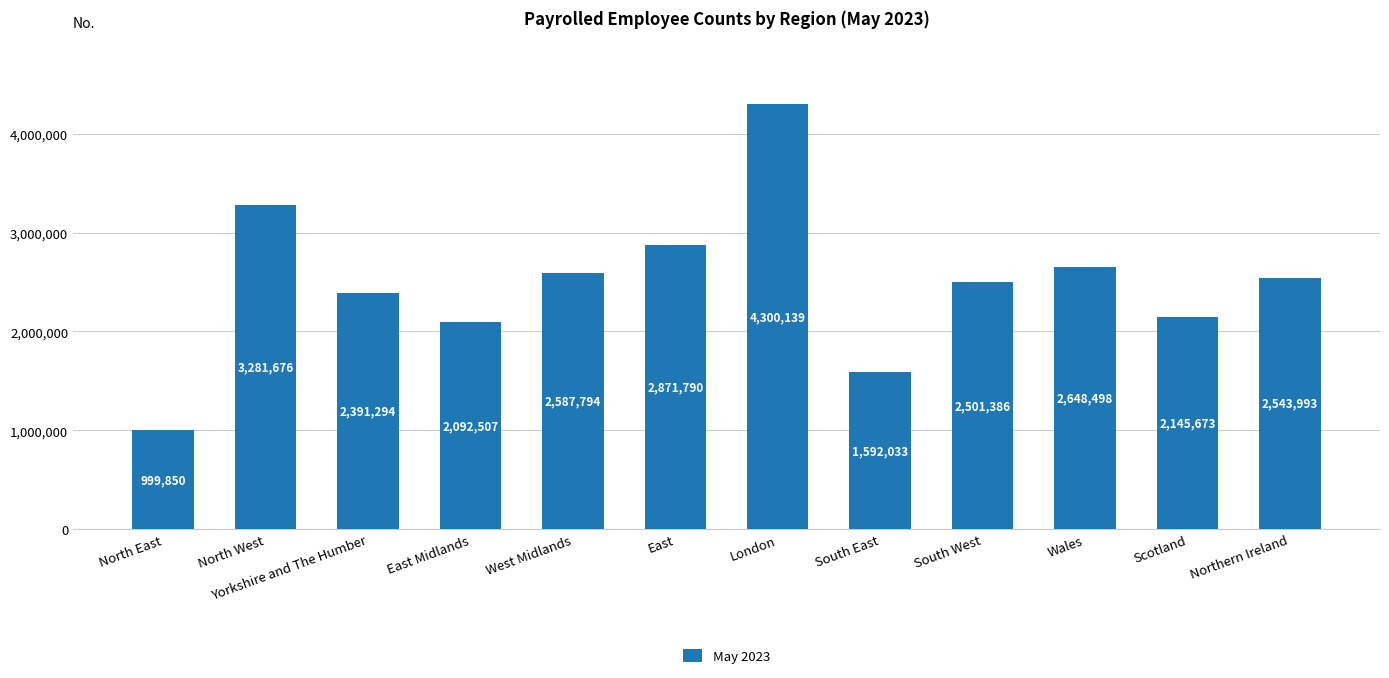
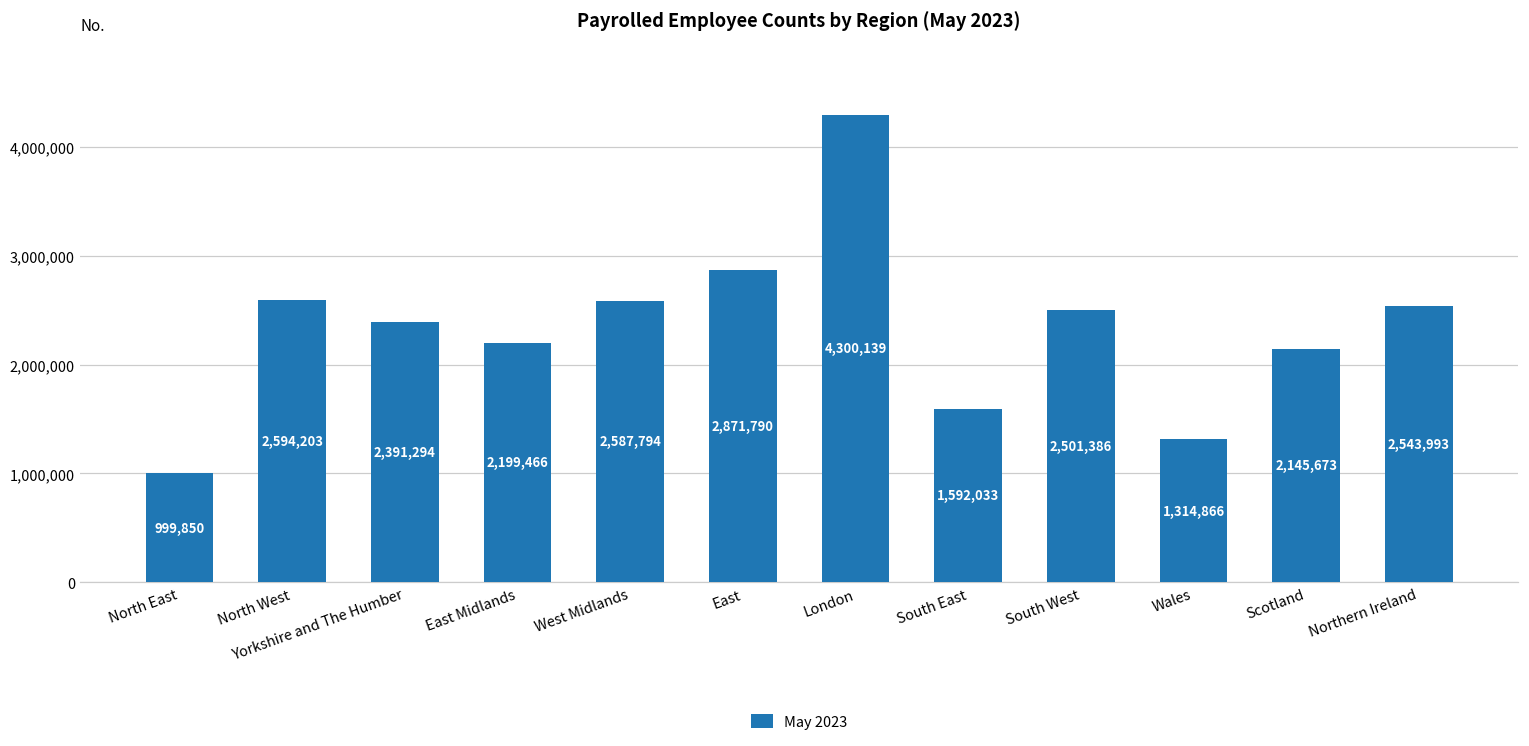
North West: 3,281,676 -> 2,594,203
East Midlands: 2,092,507 -> 2,199,466
Wales: 2,648,498 -> 1,314,866
